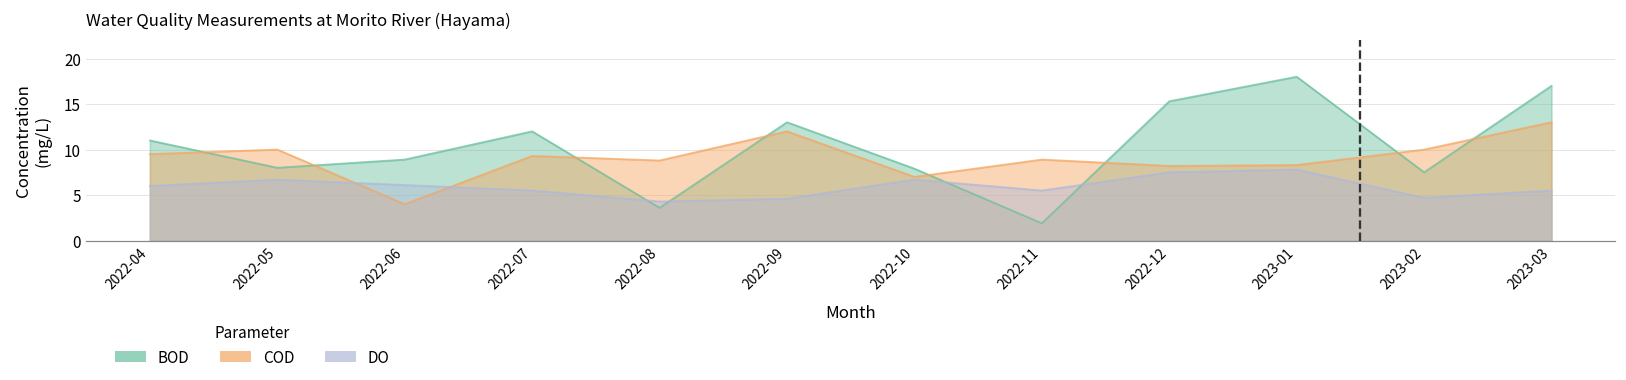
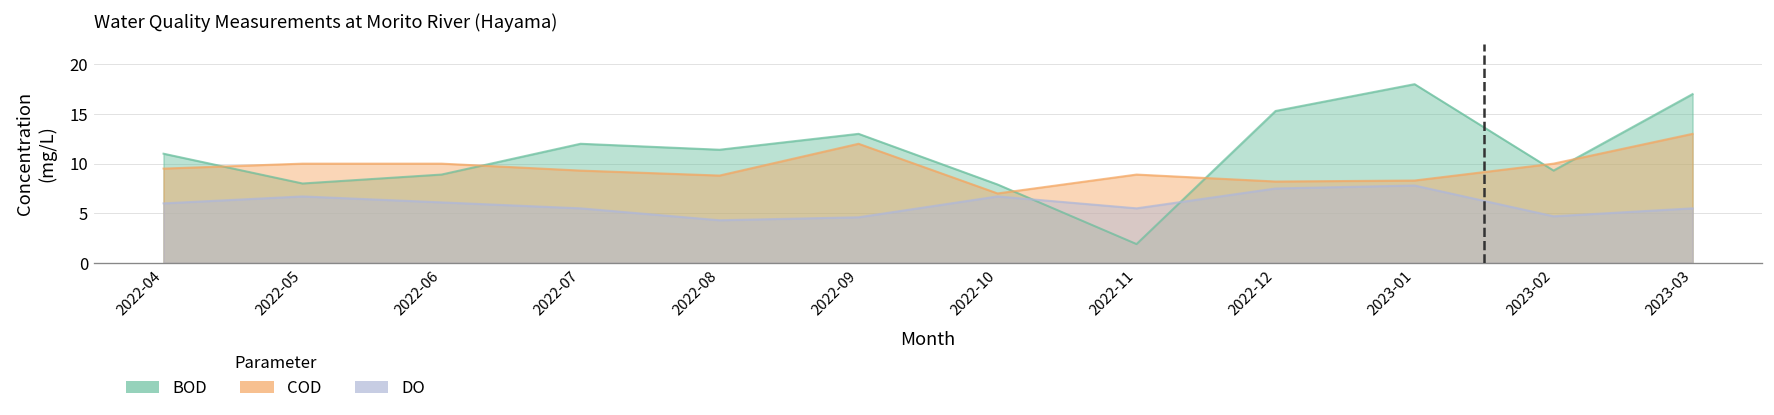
COD, 2022-06: 4 -> 10
BOD, 2022-08: 4 -> 11
BOD, 2023-02: 8 -> 9
